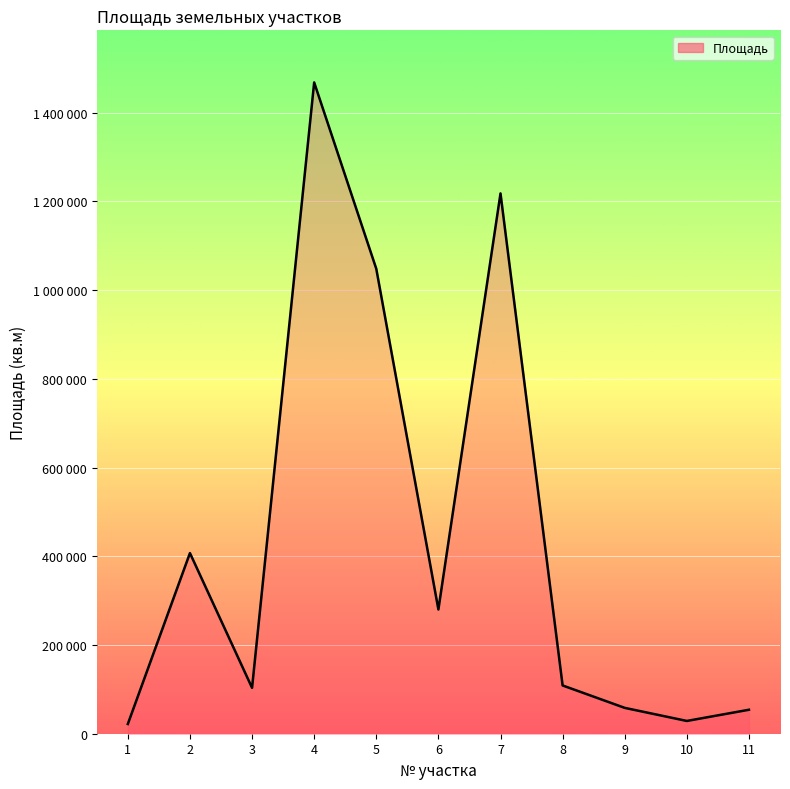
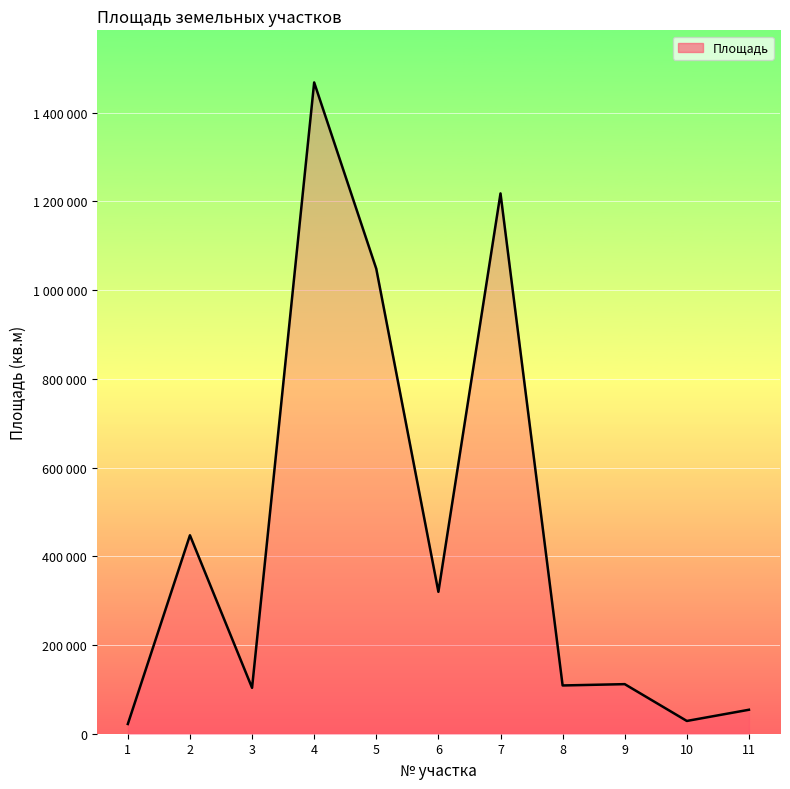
2: 410000 -> 450000
6: 280000 -> 320000
9: 60000 -> 110000
